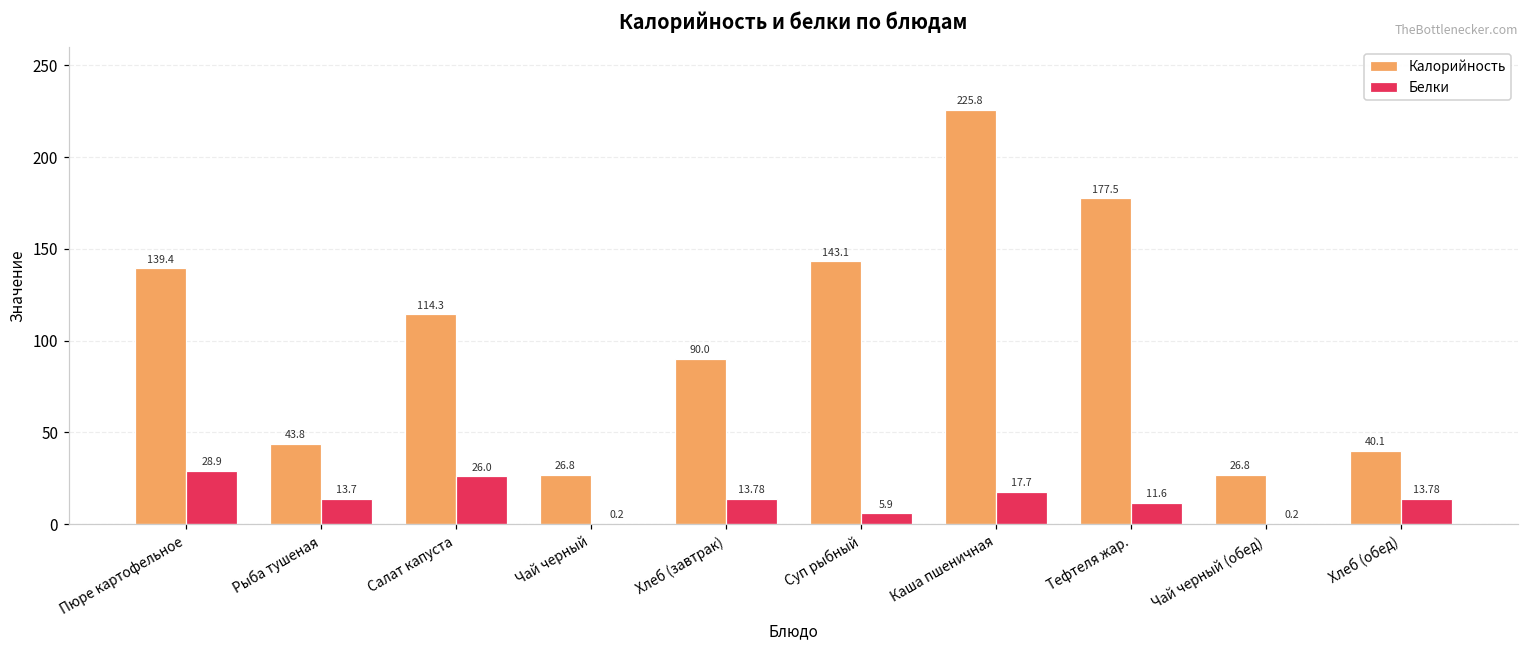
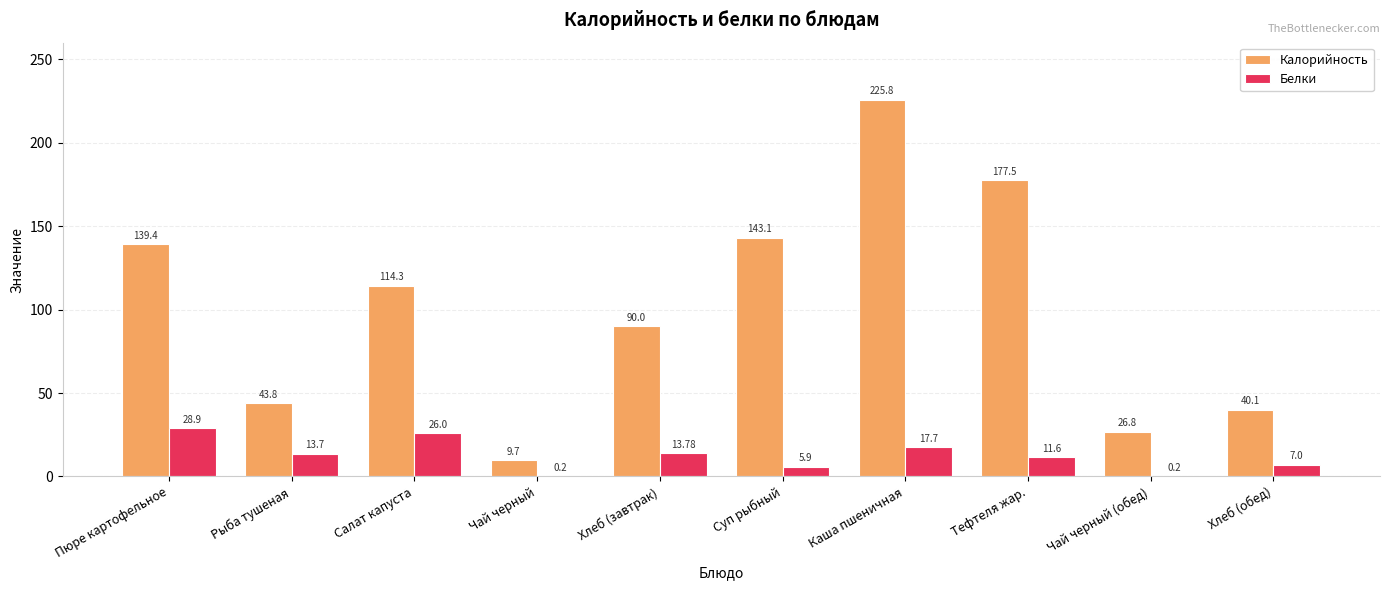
Калорийность, Чай черный: 26.8 -> 9.7
Белки, Хлеб (обед): 13.78 -> 7.0
